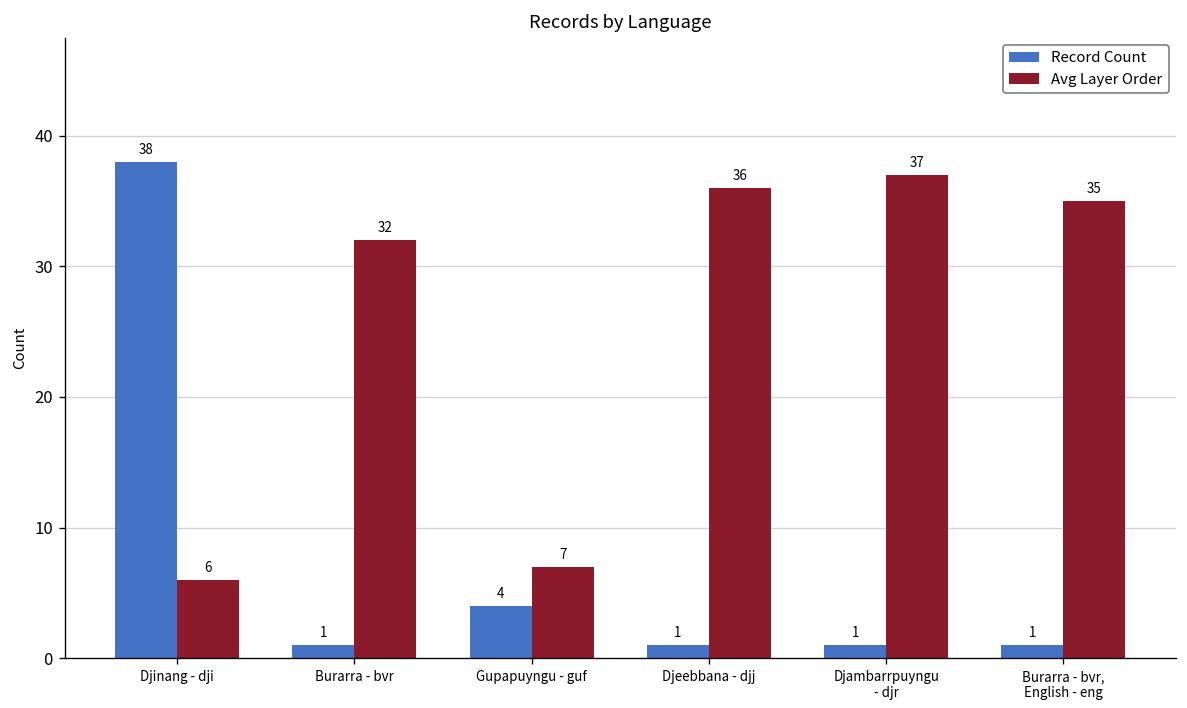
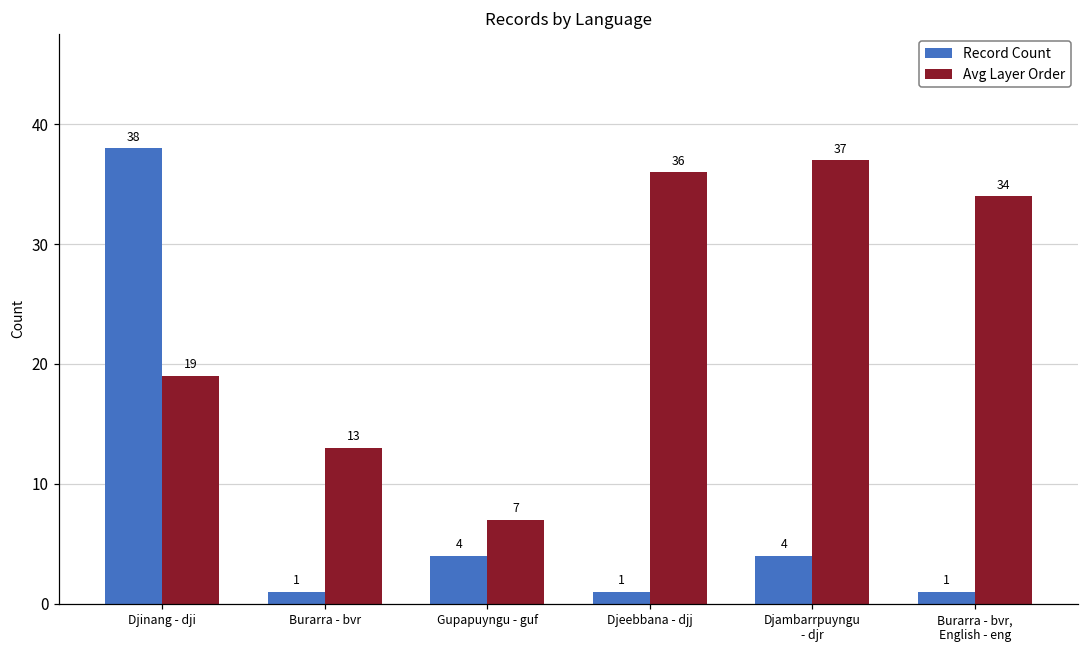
Avg Layer Order, Djinang - dji: 6 -> 19
Avg Layer Order, Burarra - bvr: 32 -> 13
Record Count, Djambarrpuyngu - djr: 1 -> 4
Avg Layer Order, Burarra - bvr, English - eng: 35 -> 34
